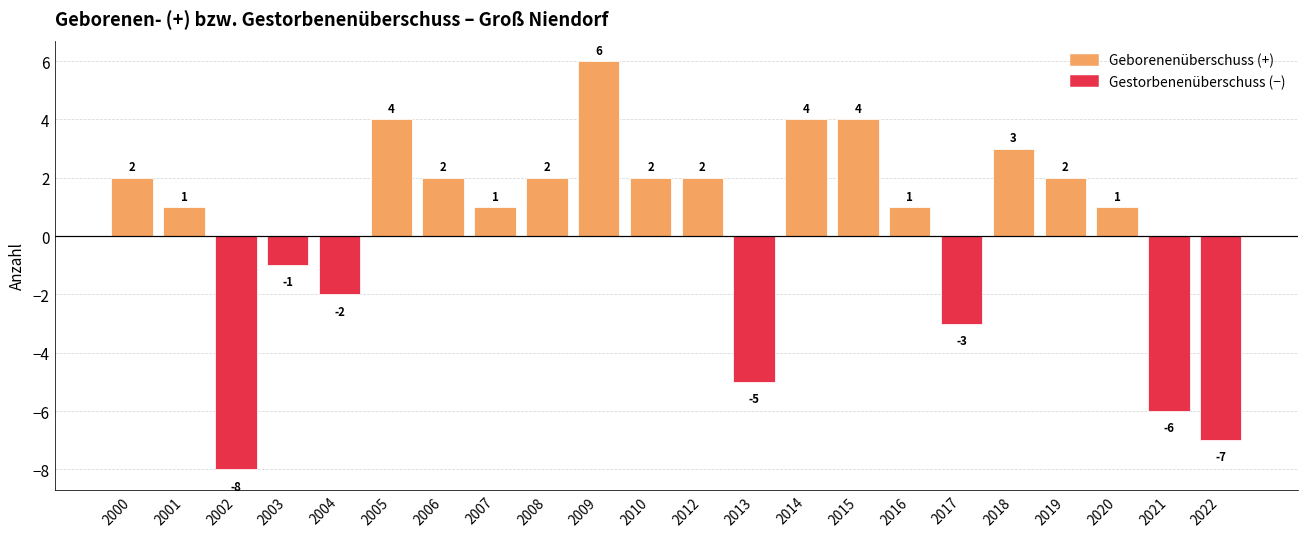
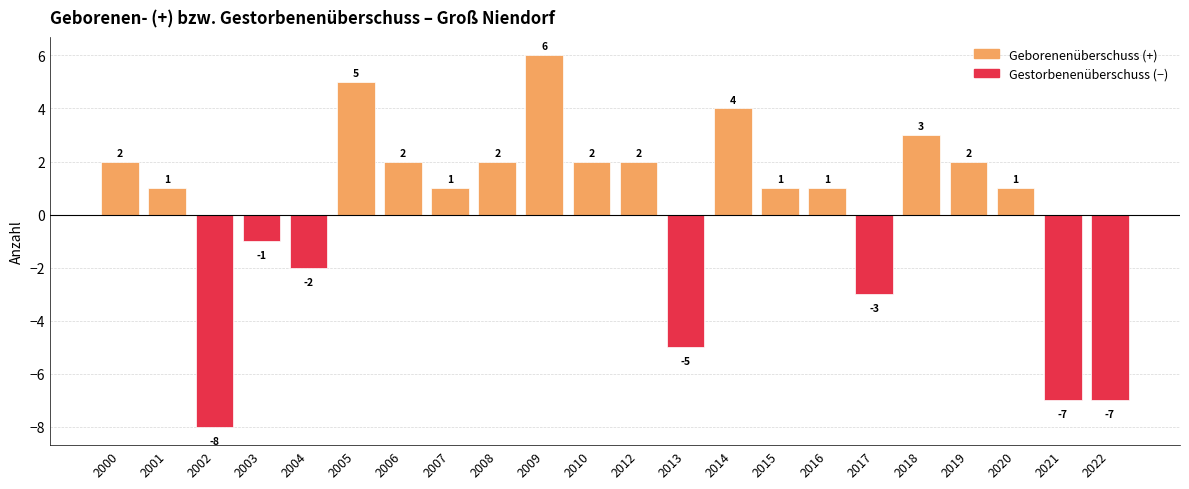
2005: 4 -> 5
2015: 4 -> 1
2021: -6 -> -7
